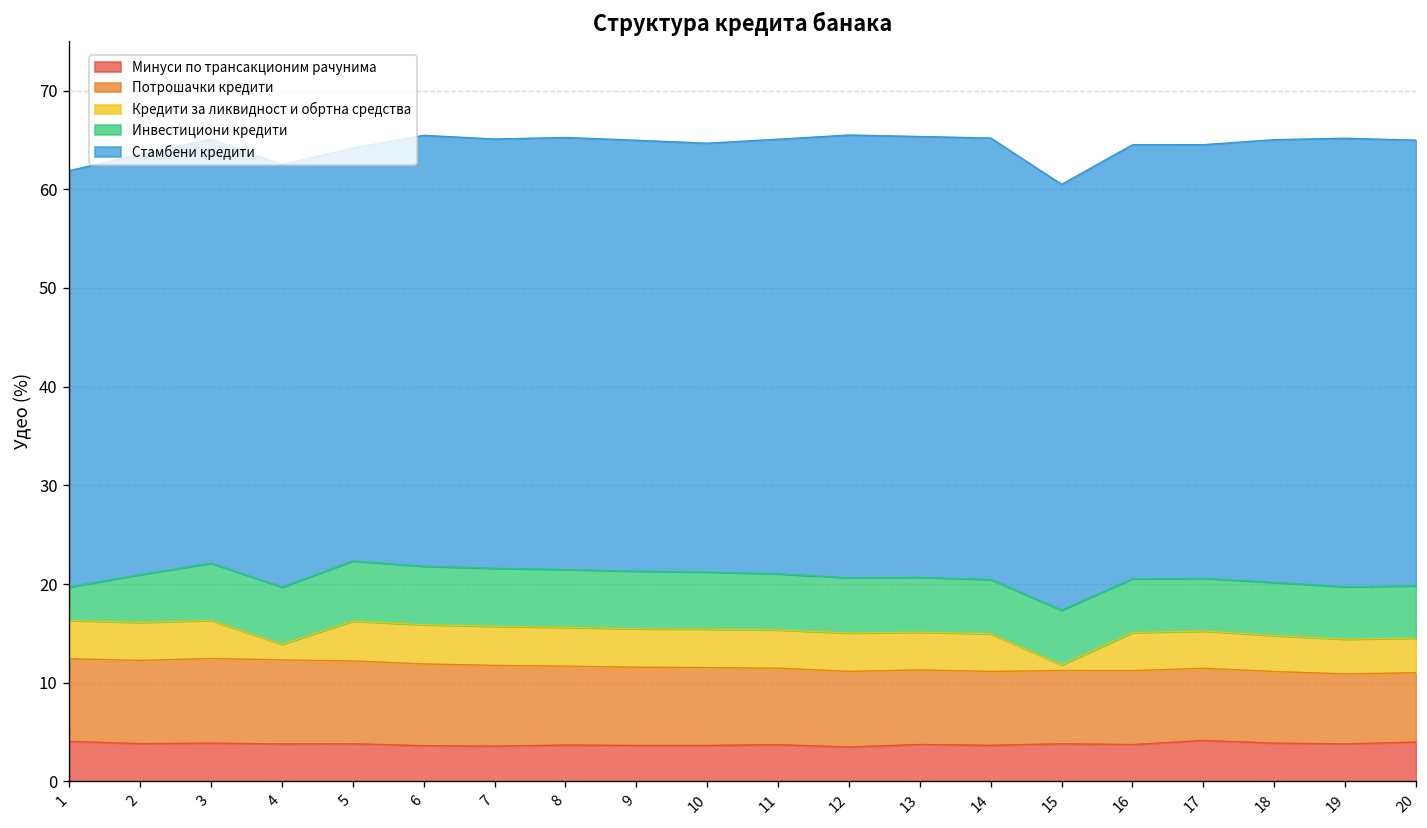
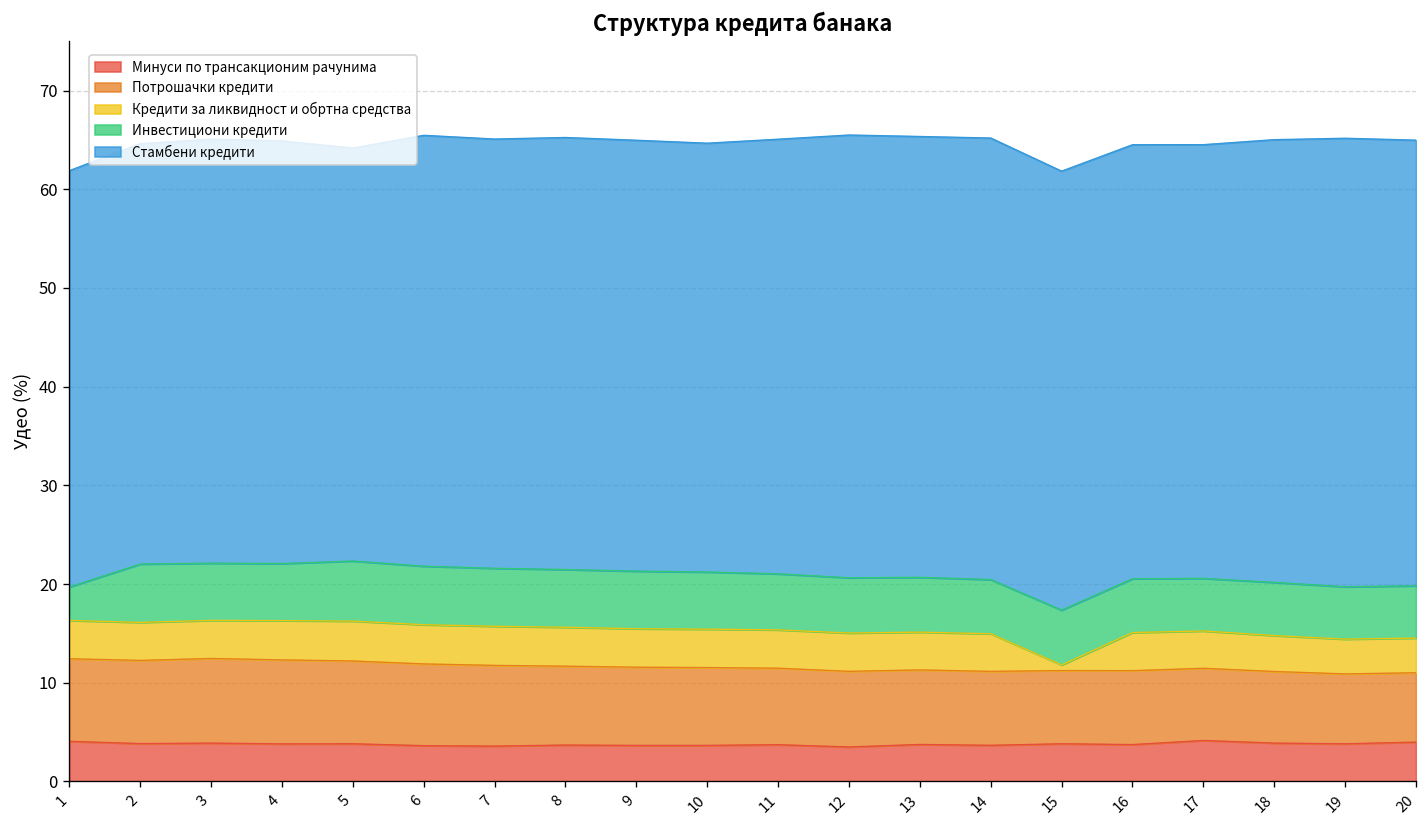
Инвестициони кредити, 2: 5 -> 6
Кредити за ликвидност и обртна средства, 4: 2 -> 4
Стамбени кредити, 15: 43 -> 44
